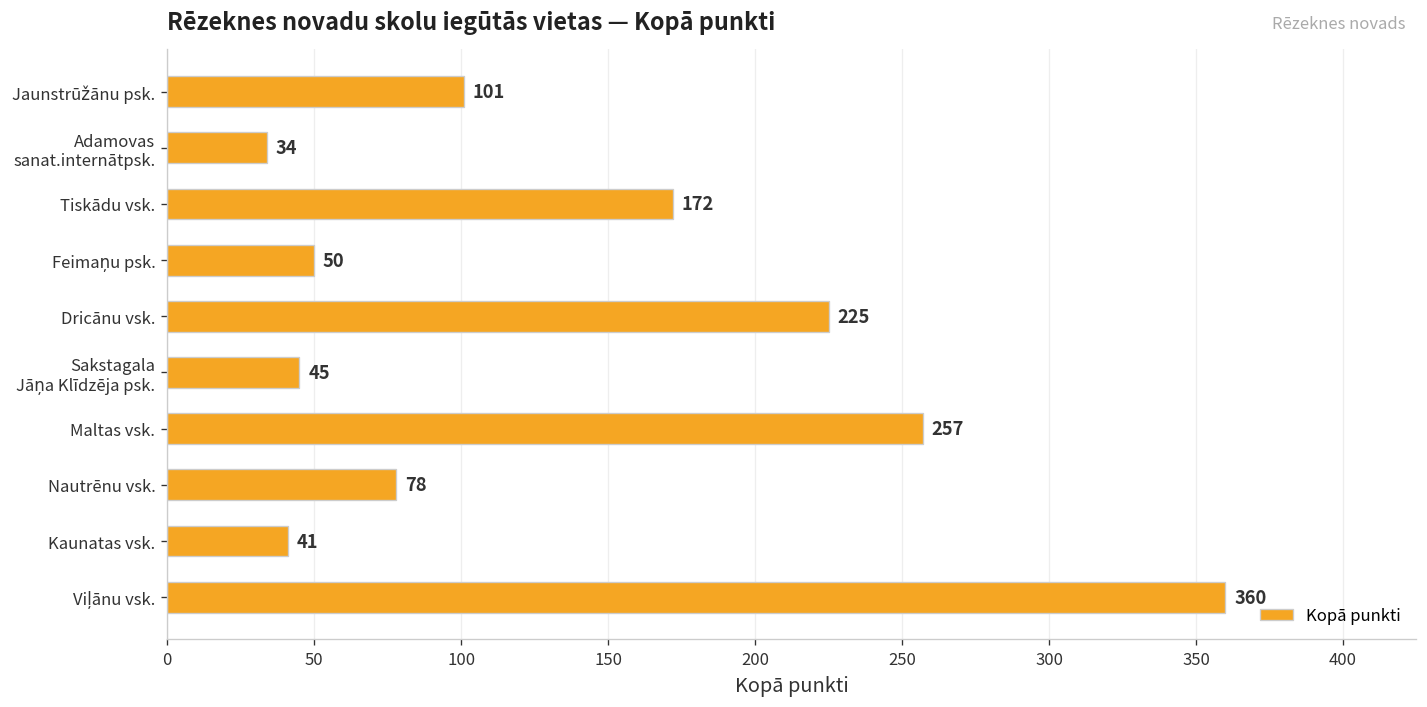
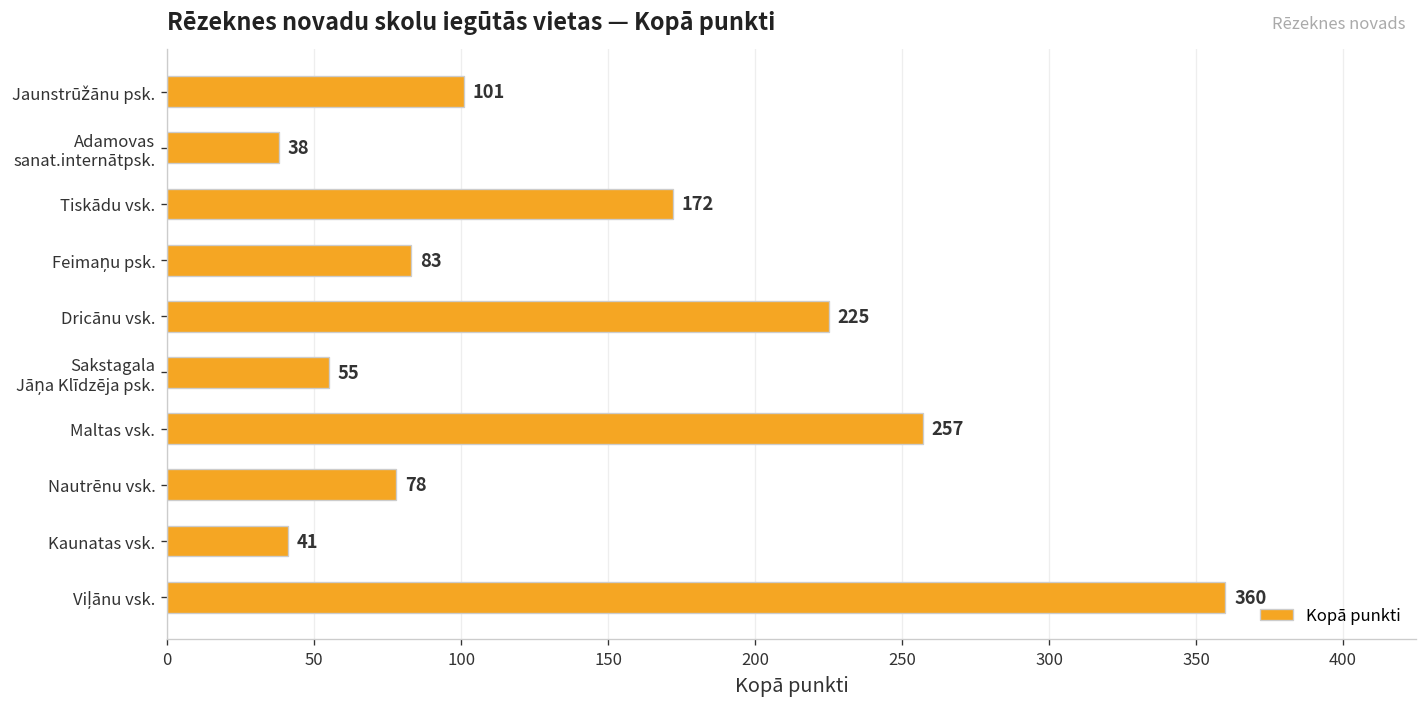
Adamovas sanat.internātpsk.: 34 -> 38
Feimaņu psk.: 50 -> 83
Sakstagala Jāņa Klīdzēja psk.: 45 -> 55
